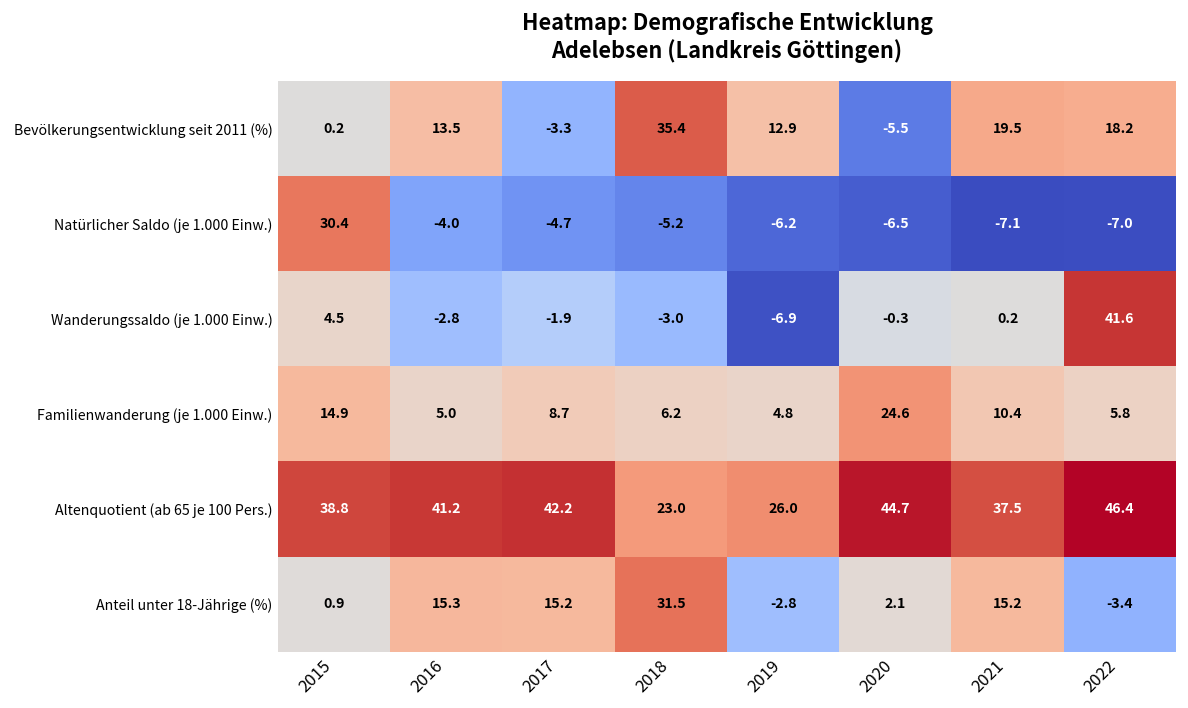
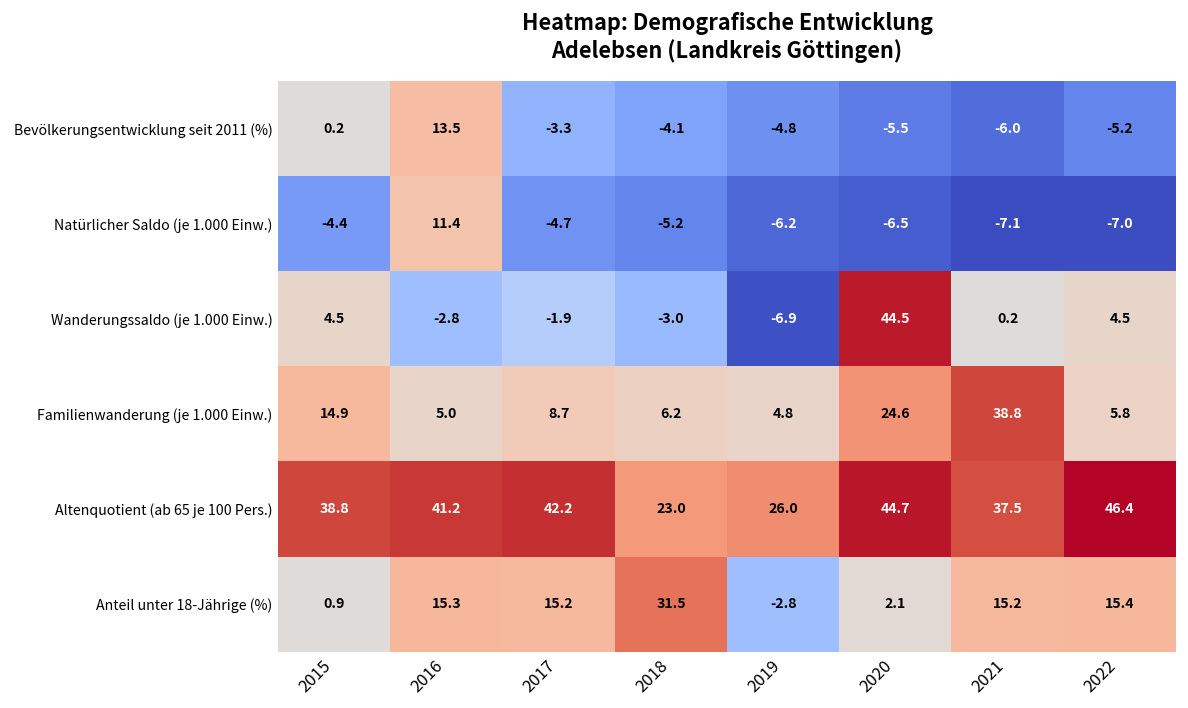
Bevölkerungsentwicklung seit 2011 (%), 2018: 35.4 -> -4.1
Bevölkerungsentwicklung seit 2011 (%), 2019: 12.9 -> -4.8
Bevölkerungsentwicklung seit 2011 (%), 2021: 19.5 -> -6.0
Bevölkerungsentwicklung seit 2011 (%), 2022: 18.2 -> -5.2
Natürlicher Saldo (je 1.000 Einw.), 2015: 30.4 -> -4.4
Natürlicher Saldo (je 1.000 Einw.), 2016: -4.0 -> 11.4
Wanderungssaldo (je 1.000 Einw.), 2020: -0.3 -> 44.5
Wanderungssaldo (je 1.000 Einw.), 2022: 41.6 -> 4.5
Familienwanderung (je 1.000 Einw.), 2021: 10.4 -> 38.8
Anteil unter 18-Jährige (%), 2022: -3.4 -> 15.4
